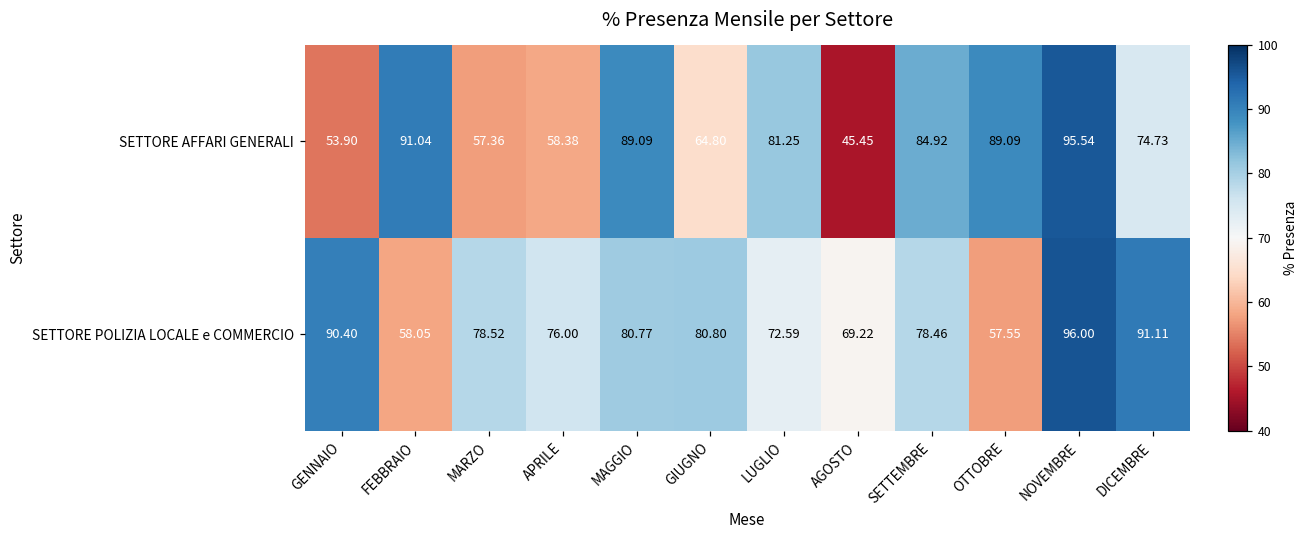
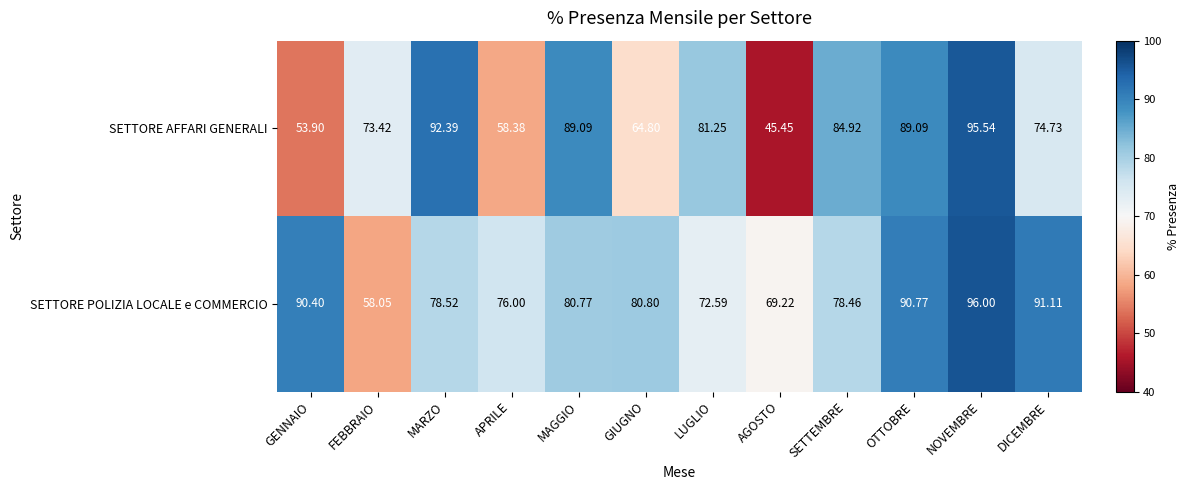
SETTORE AFFARI GENERALI, FEBBRAIO: 91.04 -> 73.42
SETTORE AFFARI GENERALI, MARZO: 57.36 -> 92.39
SETTORE POLIZIA LOCALE e COMMERCIO, OTTOBRE: 57.55 -> 90.77
